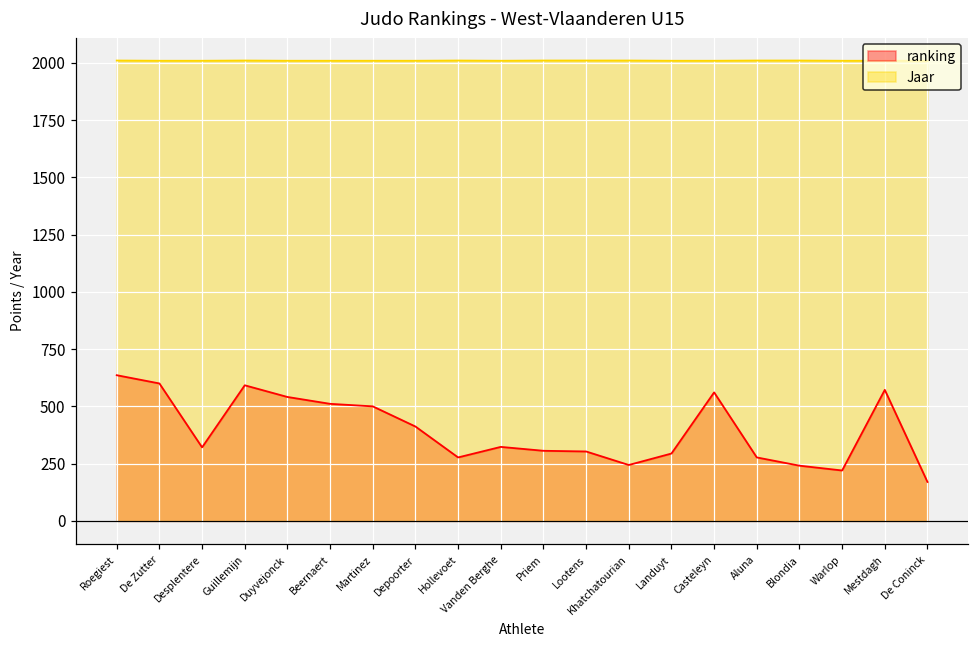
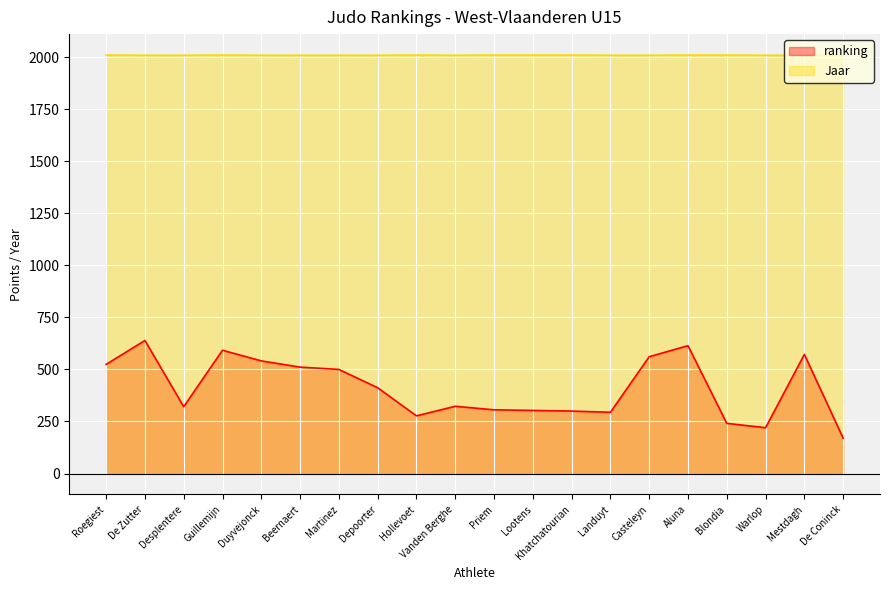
ranking, Roegiest: 640 -> 520
ranking, De Zutter: 600 -> 640
ranking, Khatchatourian: 240 -> 300
ranking, Aluna: 280 -> 610
